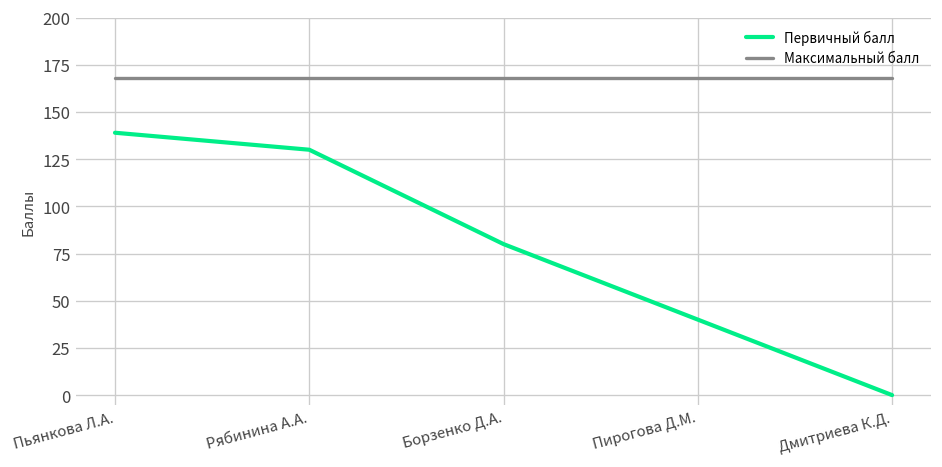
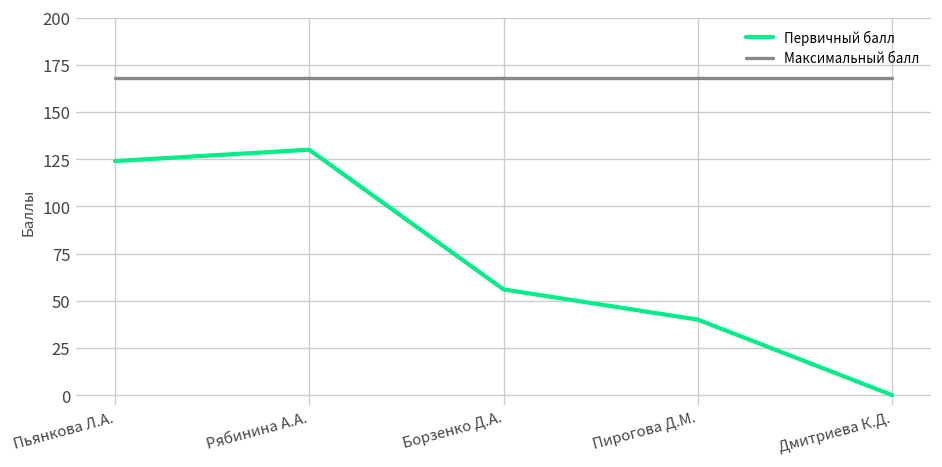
Первичный балл, Пьянкова Л.А.: 139 -> 124
Первичный балл, Борзенко Д.А.: 80 -> 56
